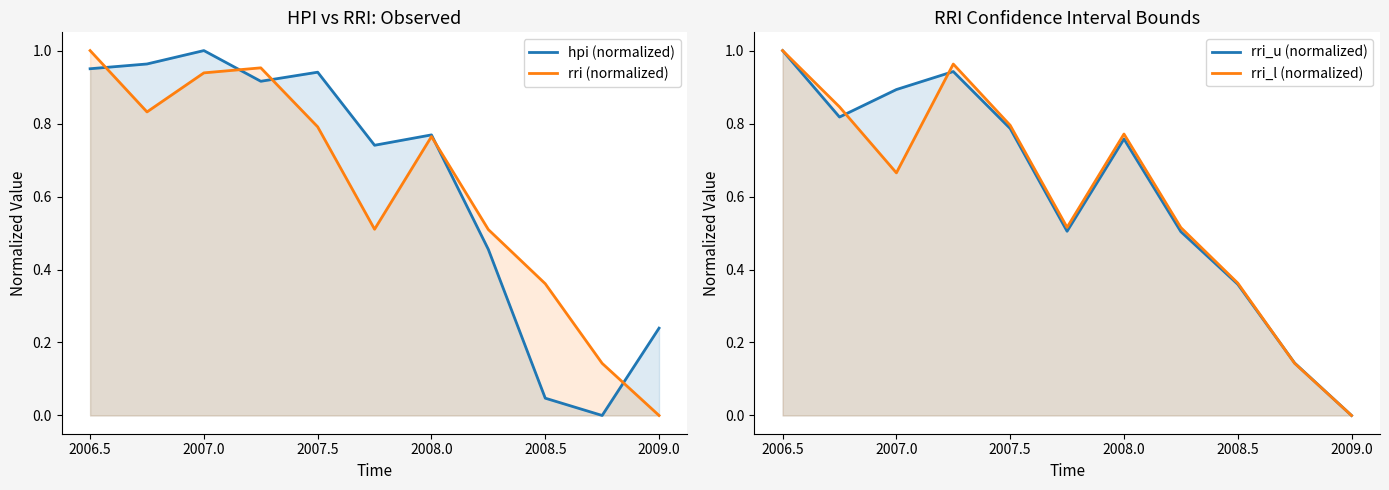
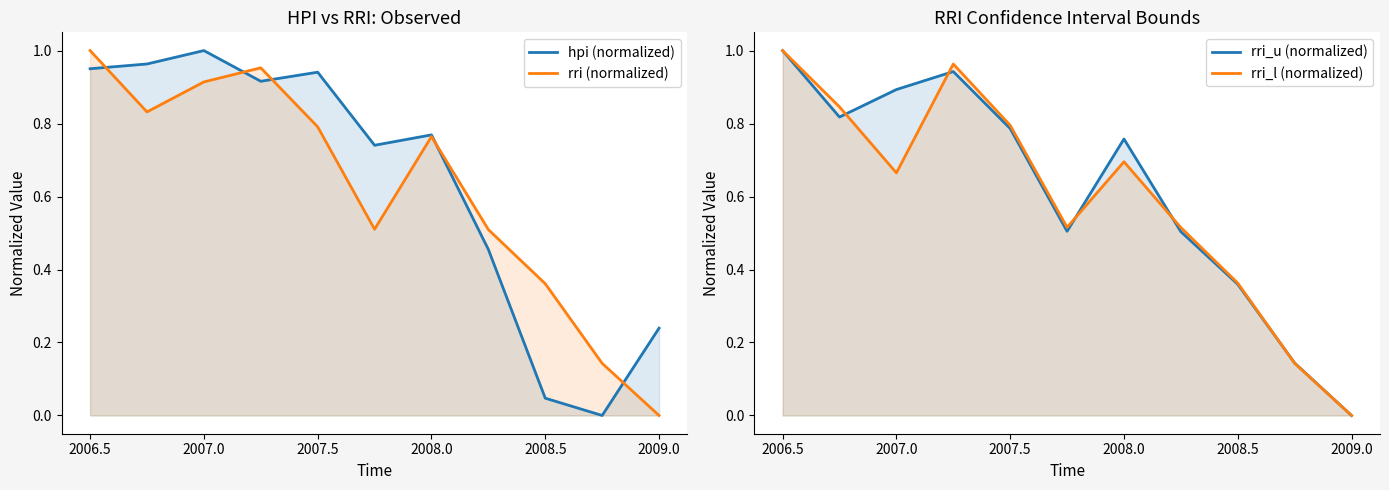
HPI vs RRI: Observed, rri (normalized), 2007.0: 0.94 -> 0.91
RRI Confidence Interval Bounds, rri_l (normalized), 2008.0: 0.77 -> 0.70
